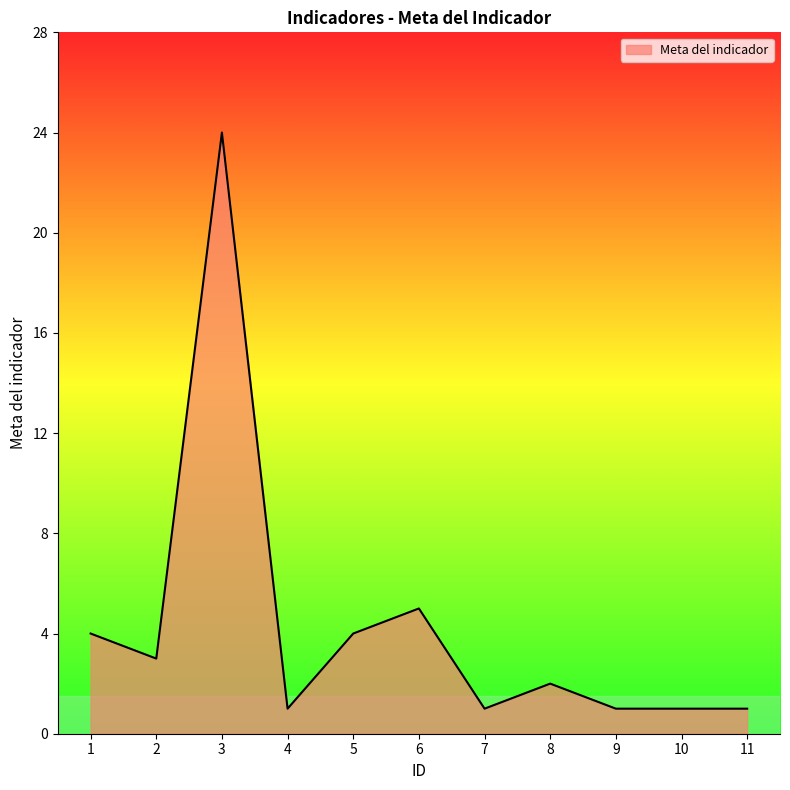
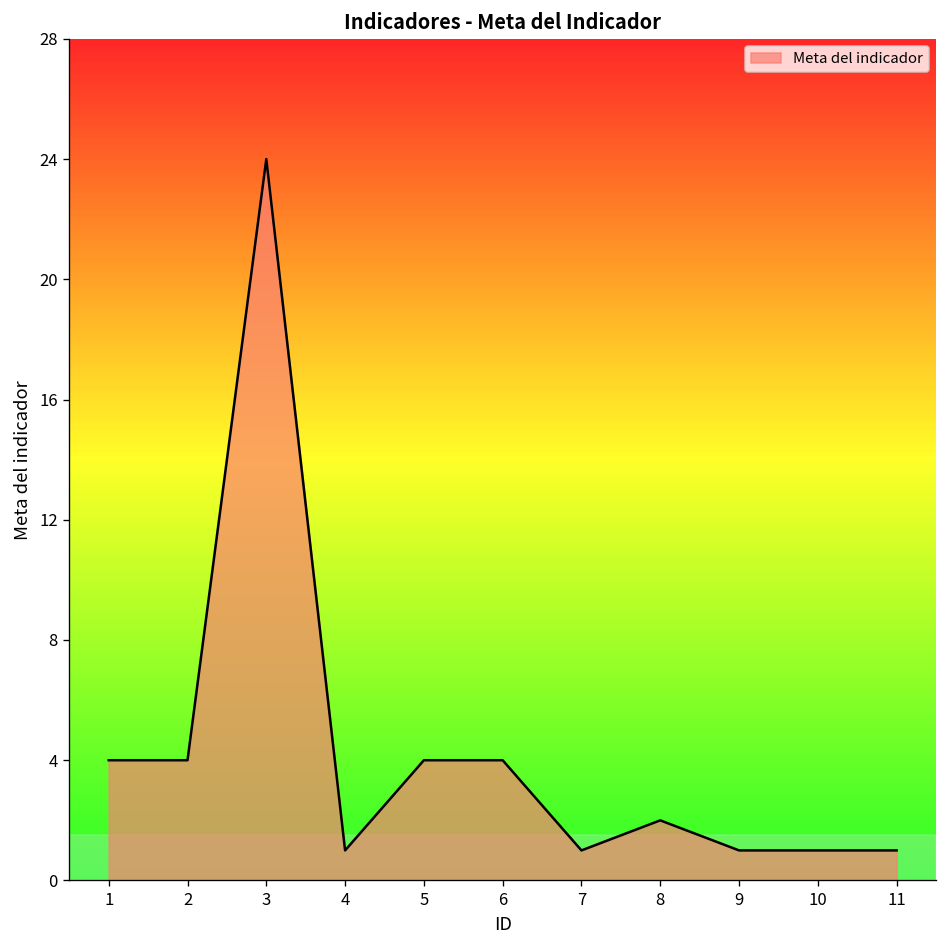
2: 3 -> 4
6: 5 -> 4
